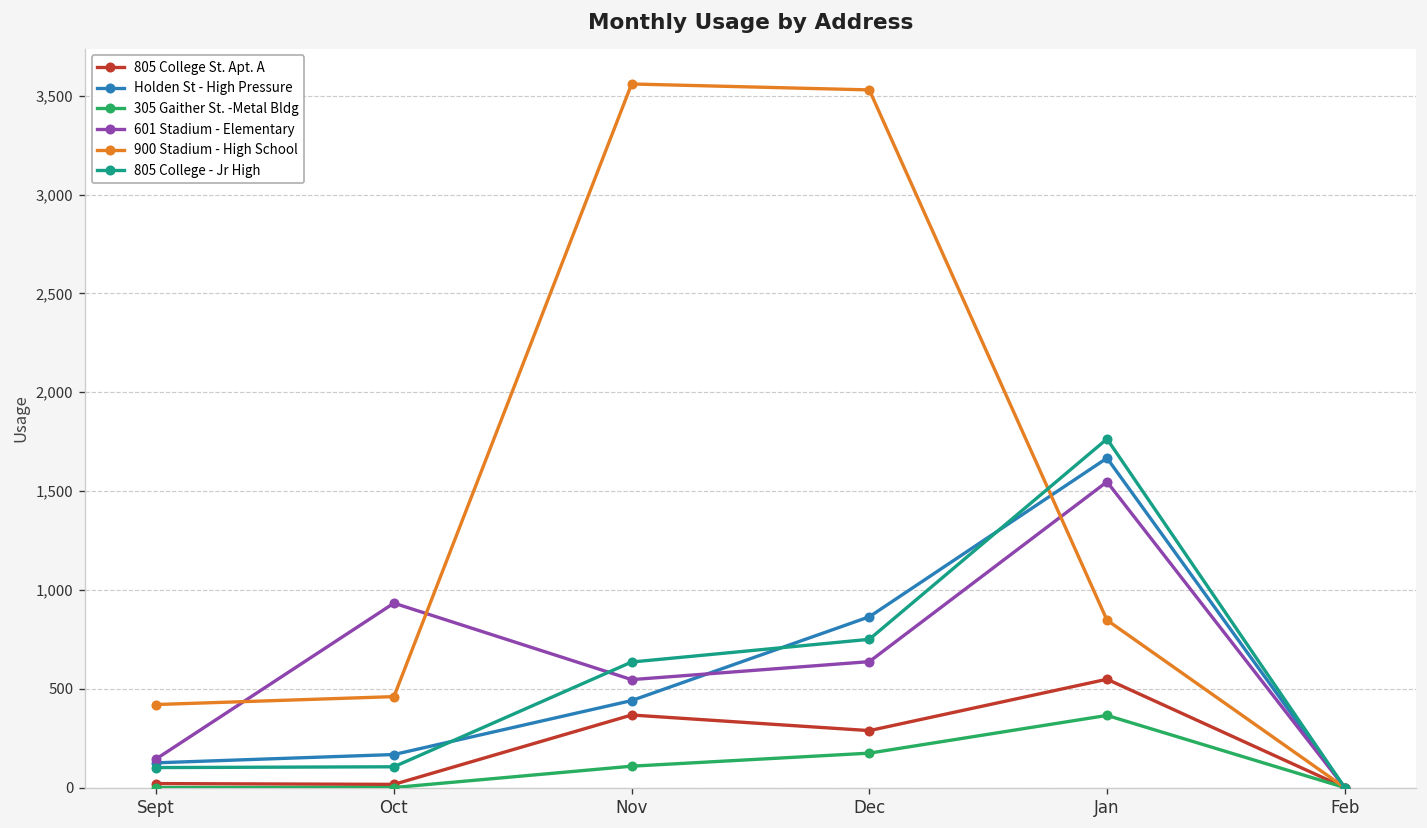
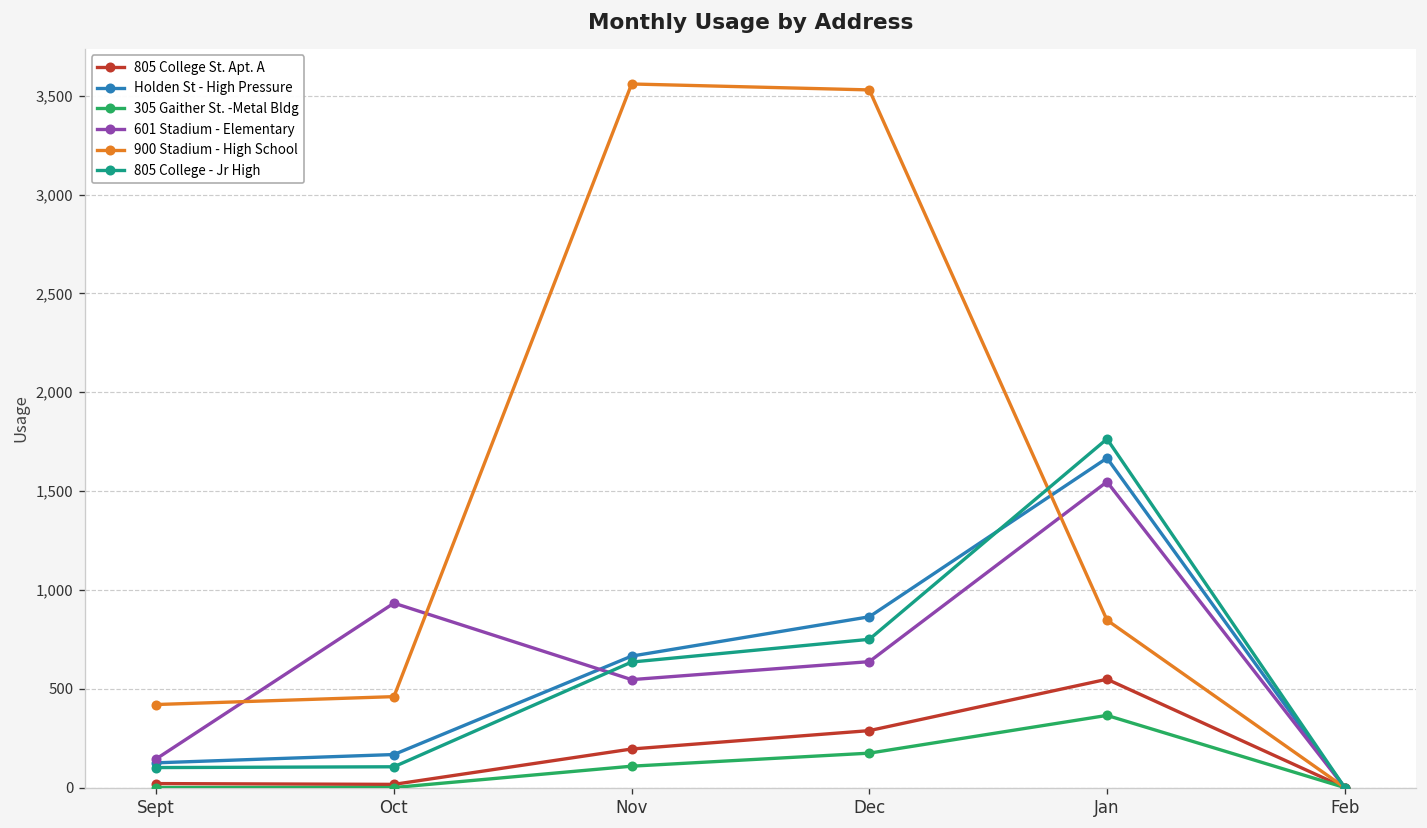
805 College St. Apt. A, Nov: 370 -> 200
Holden St - High Pressure, Nov: 440 -> 670
